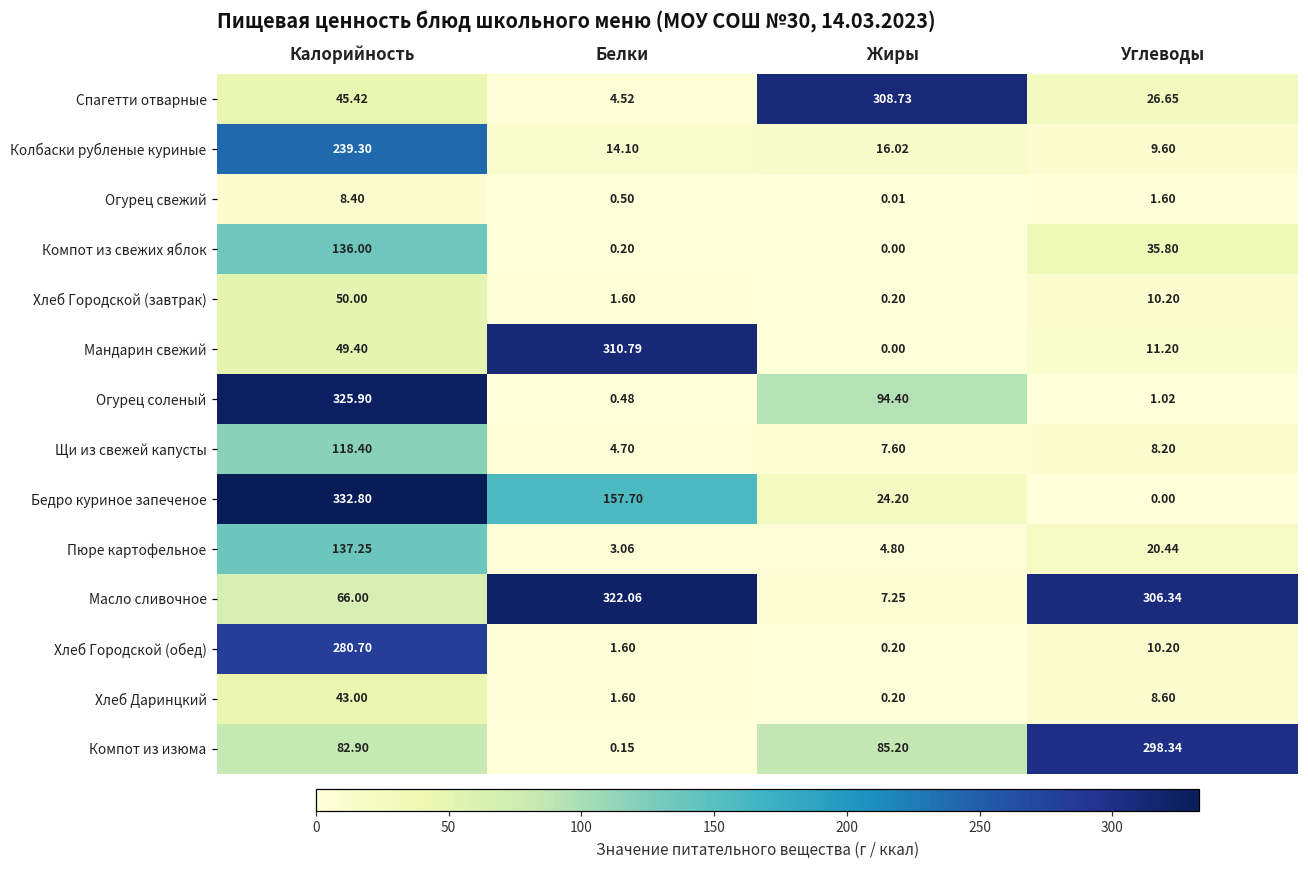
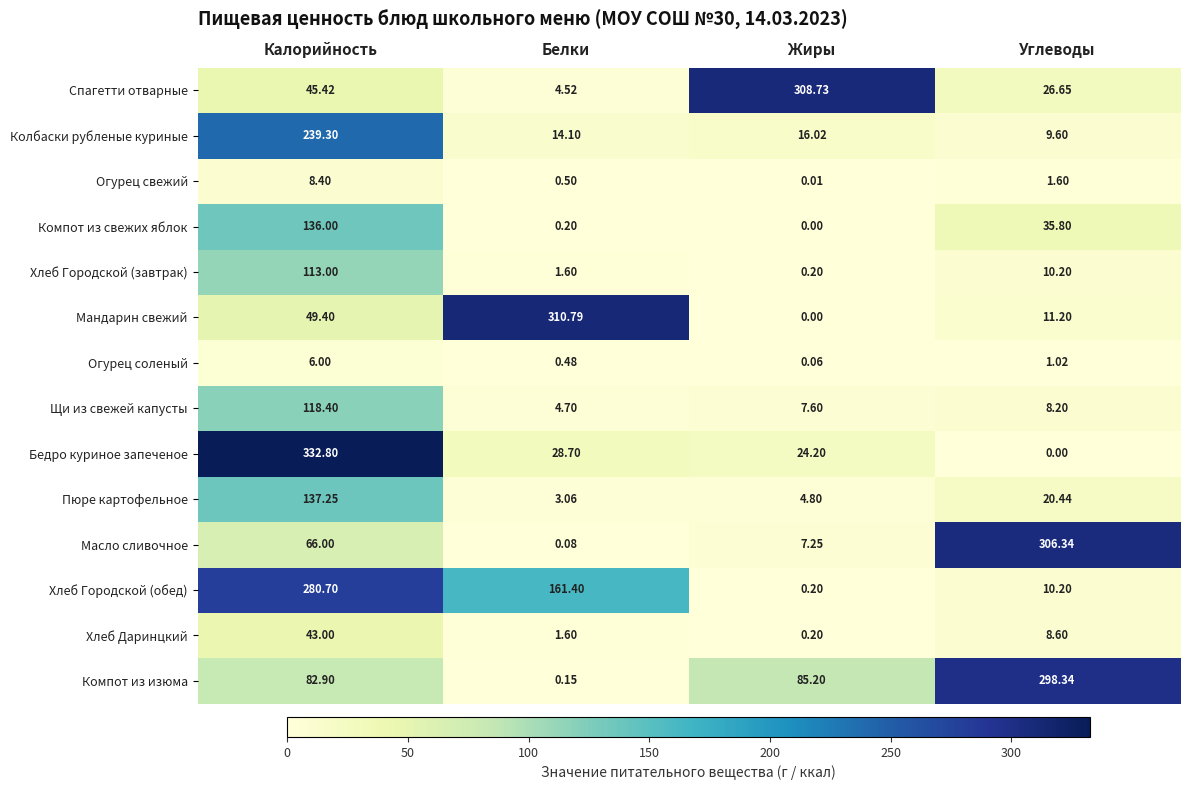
Хлеб Городской (завтрак), Калорийность: 50.00 -> 113.00
Огурец соленый, Калорийность: 325.90 -> 6.00
Огурец соленый, Жиры: 94.40 -> 0.06
Бедро куриное запеченое, Белки: 157.70 -> 28.70
Масло сливочное, Белки: 322.06 -> 0.08
Хлеб Городской (обед), Белки: 1.60 -> 161.40
